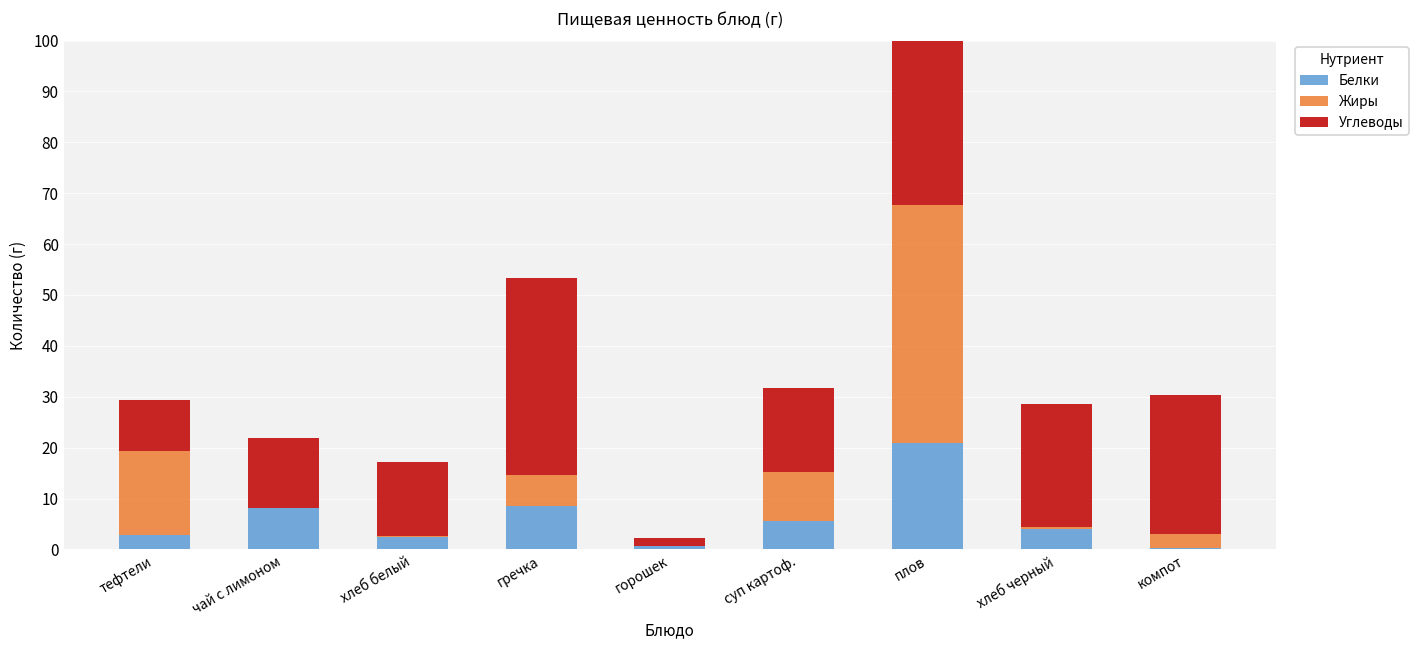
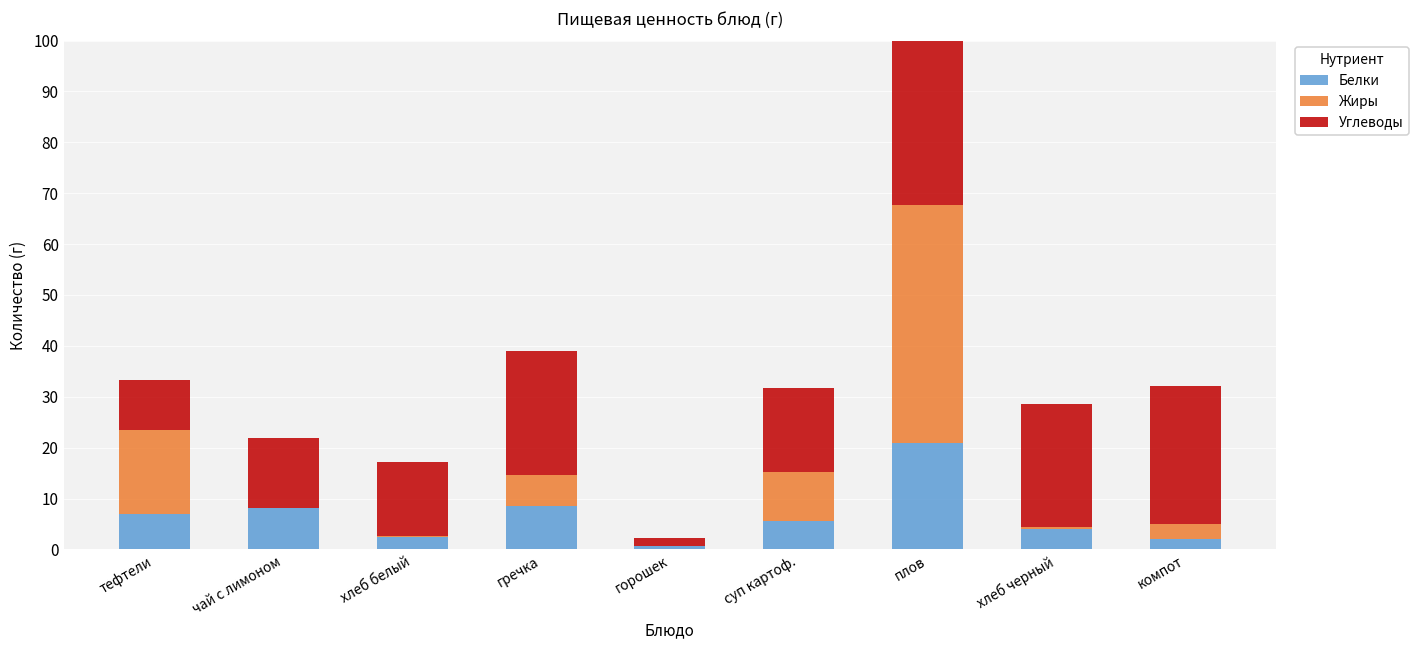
Белки, тефтели: 3 -> 7
Углеводы, гречка: 39 -> 24
Белки, компот: 0 -> 2
